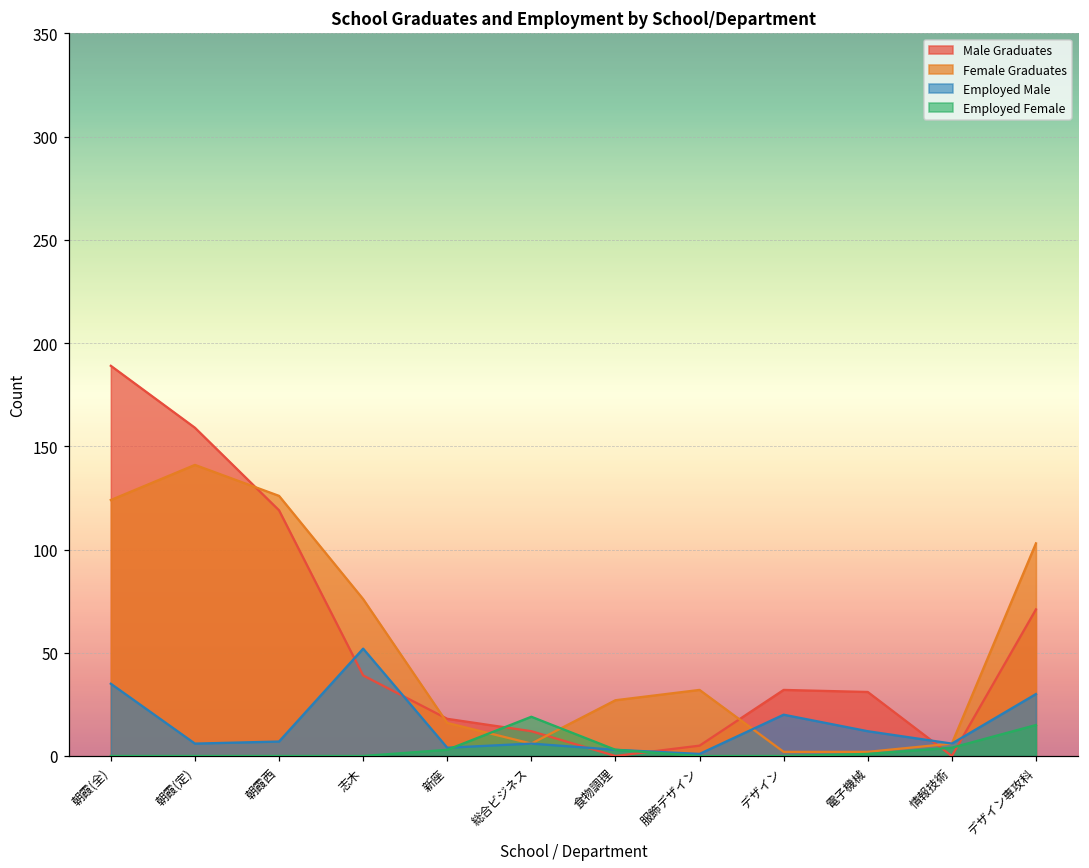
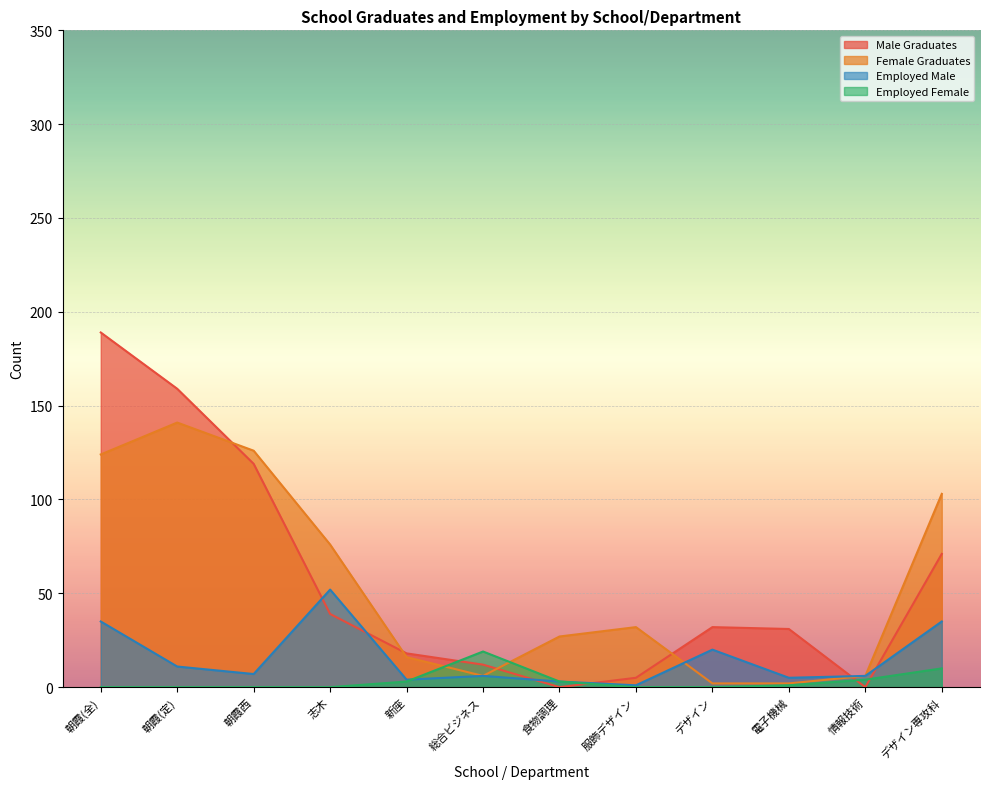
Employed Male, 朝霞(定): 6 -> 11
Employed Male, 電子機械: 12 -> 5
Employed Male, デザイン専攻科: 30 -> 35
Employed Female, デザイン専攻科: 15 -> 10
